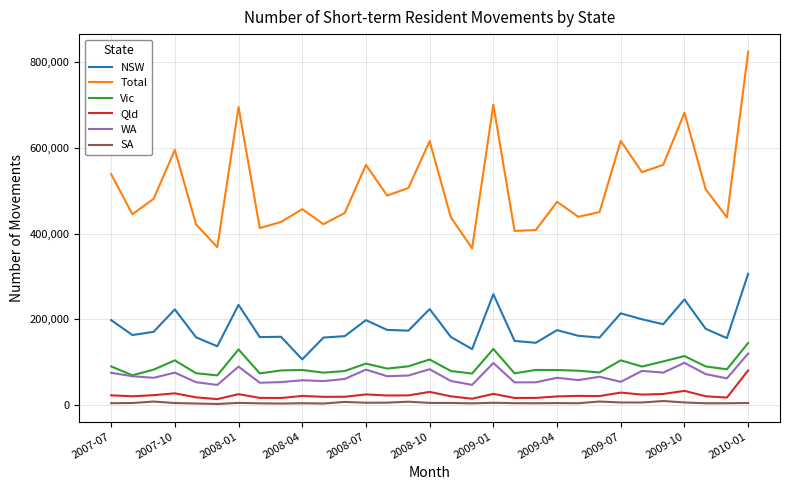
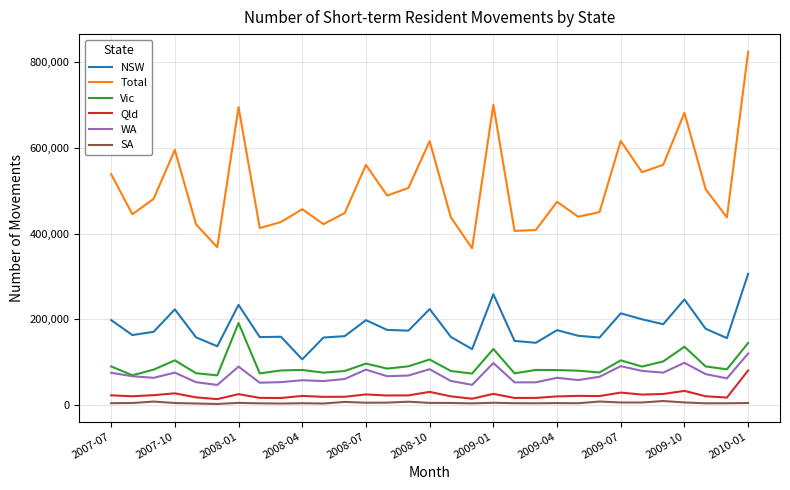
Vic, 2008-01: 130,000 -> 190,000
WA, 2009-07: 50,000 -> 90,000
Vic, 2009-10: 110,000 -> 140,000
